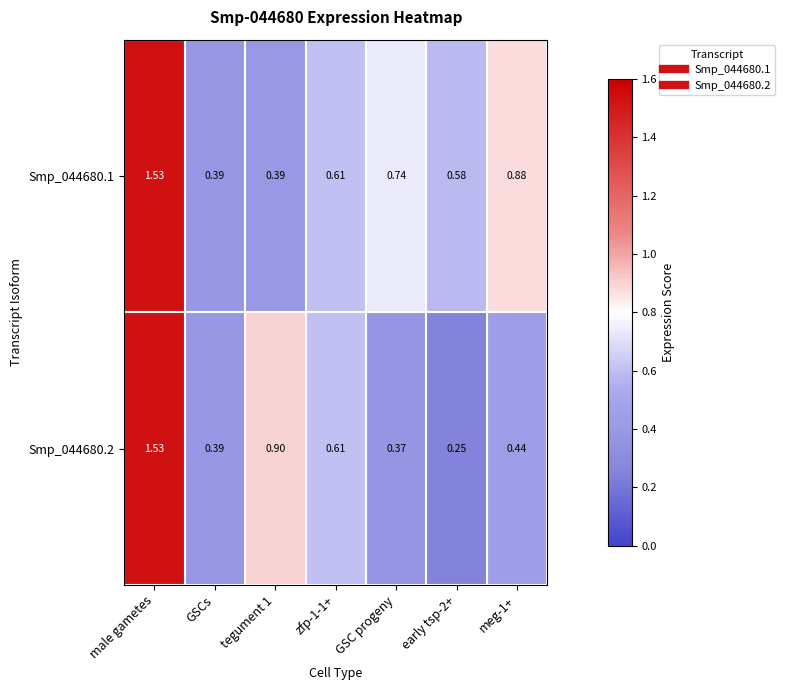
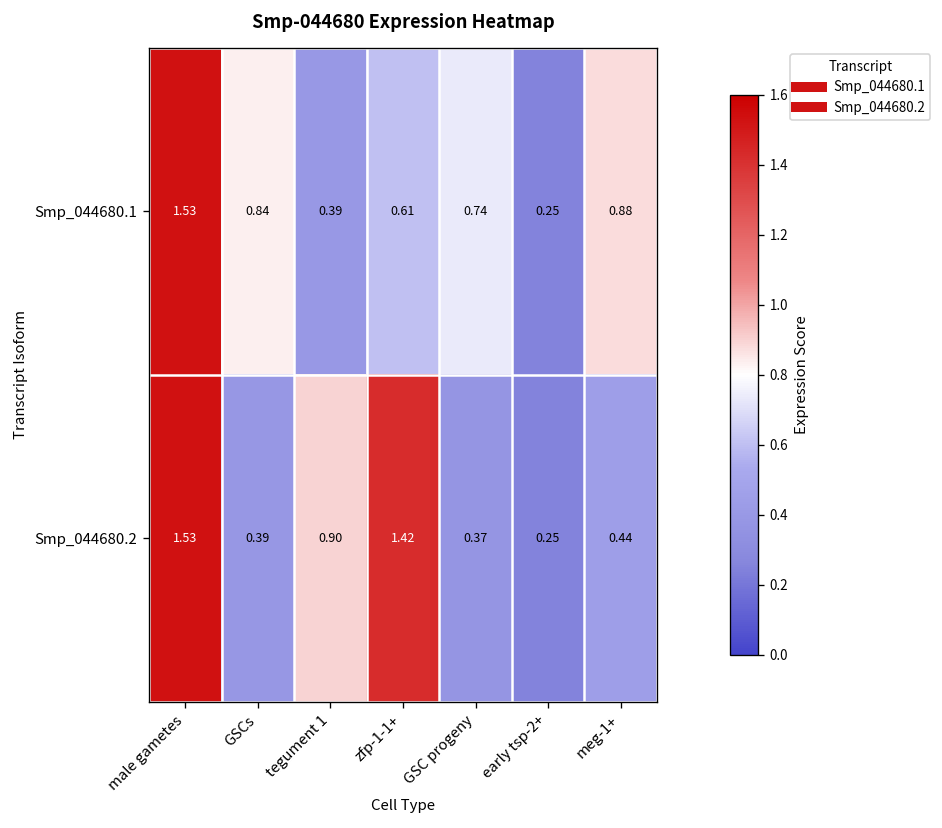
Smp_044680.1, GSCs: 0.39 -> 0.84
Smp_044680.1, early tsp-2+: 0.58 -> 0.25
Smp_044680.2, zfp-1-1+: 0.61 -> 1.42
